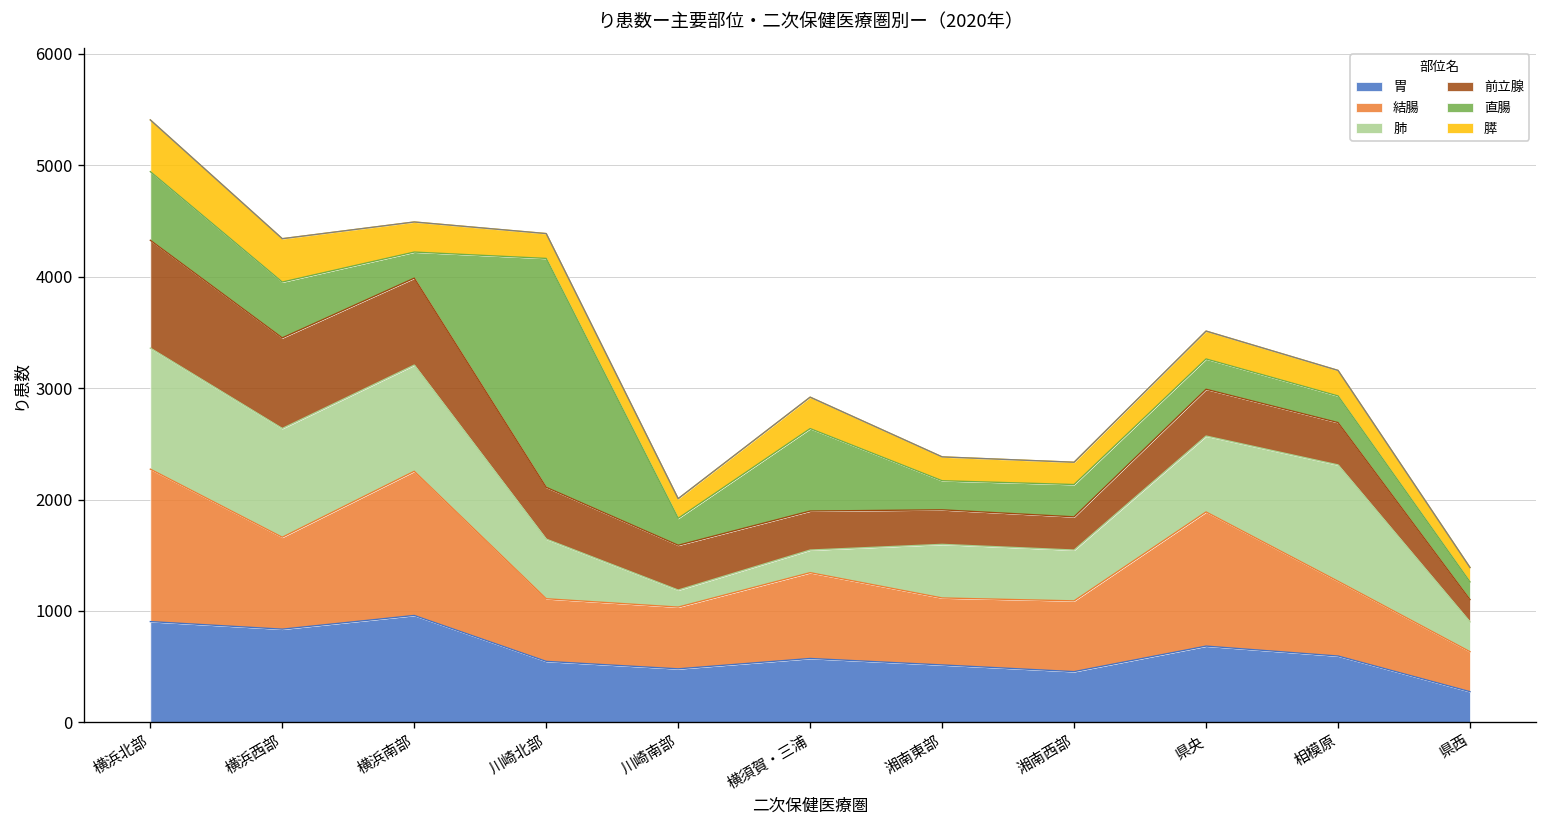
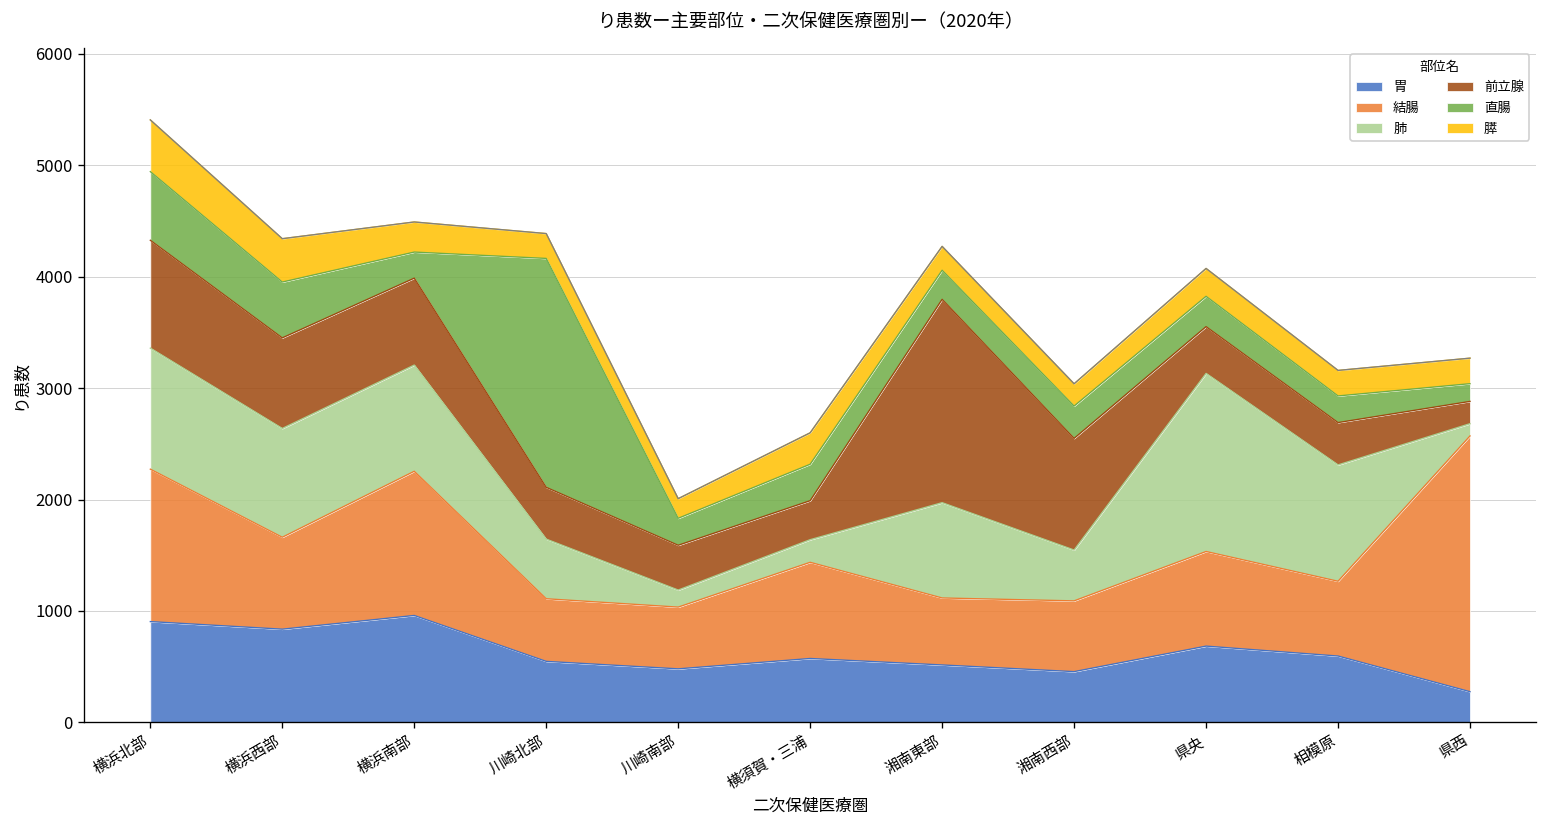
結腸, 横須賀・三浦: 800 -> 900
直腸, 横須賀・三浦: 700 -> 300
肺, 湘南東部: 500 -> 900
前立腺, 湘南東部: 300 -> 1800
前立腺, 湘南西部: 300 -> 1000
結腸, 県央: 1200 -> 800
肺, 県央: 700 -> 1600
結腸, 県西: 400 -> 2300
肺, 県西: 300 -> 100
膵, 県西: 100 -> 200
